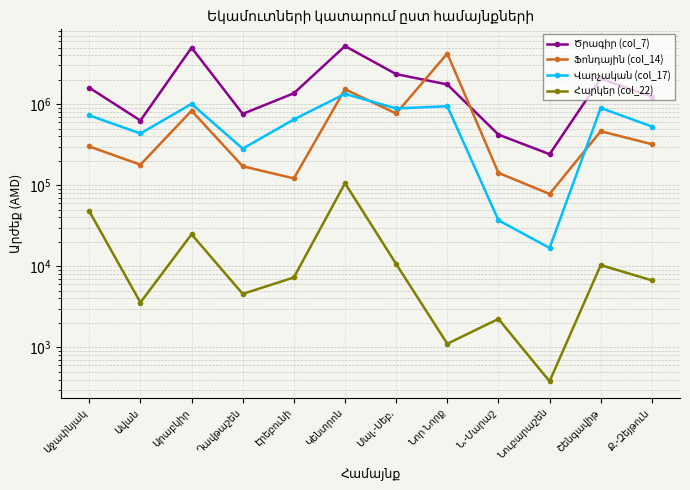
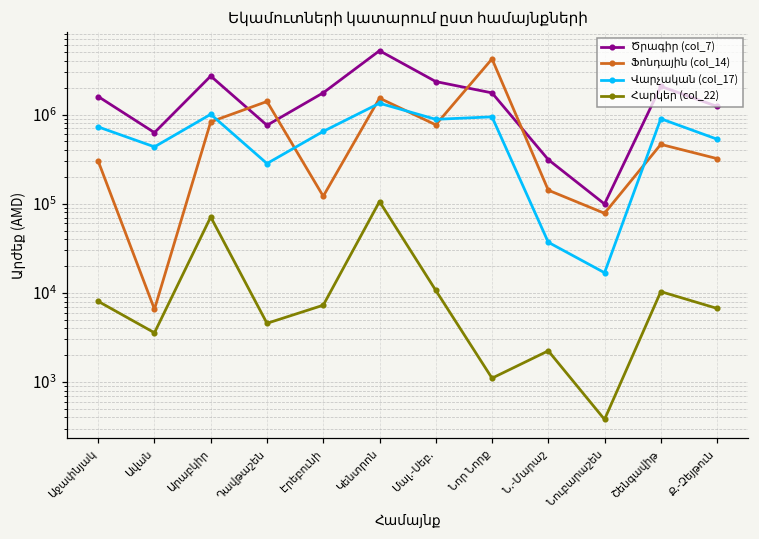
Հարկեր (col_22), Աջափնյակ: 50000 -> 8000
Ֆոնդային (col_14), Ավան: 180000 -> 7000
Ծրագիր (col_7), Արաբկիր: 5000000 -> 2700000
Հարկեր (col_22), Արաբկիր: 25000 -> 70000
Ֆոնդային (col_14), Դավթաշեն: 170000 -> 1400000
Ծրագիր (col_7), Էրեբունի: 1400000 -> 1800000
Ծրագիր (col_7), Ն.-Մարաշ: 400000 -> 310000
Ծրագիր (col_7), Նուբարաշեն: 240000 -> 100000
